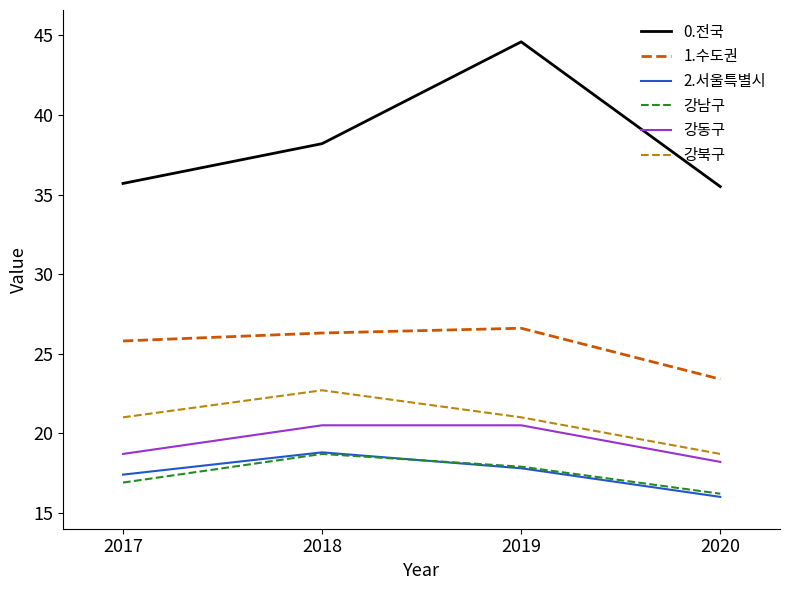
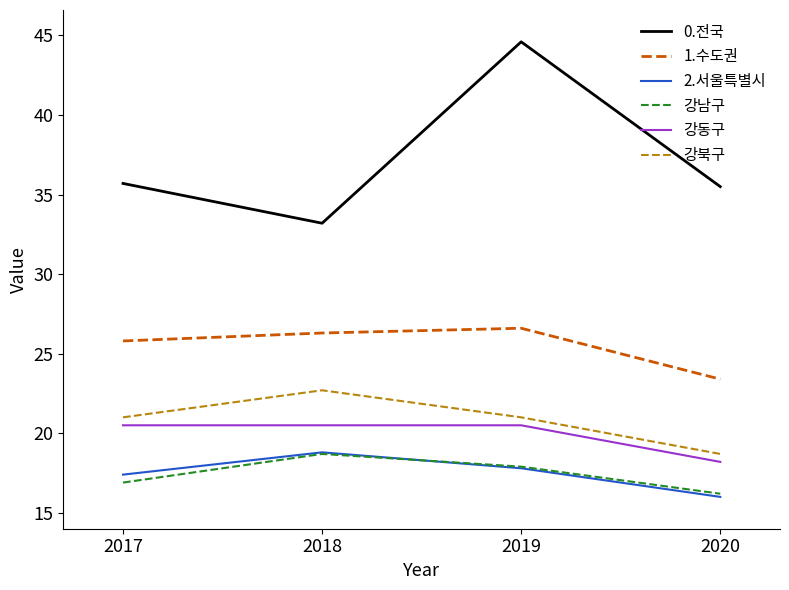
강동구, 2017: 18.7 -> 20.5
0.전국, 2018: 38.2 -> 33.2
